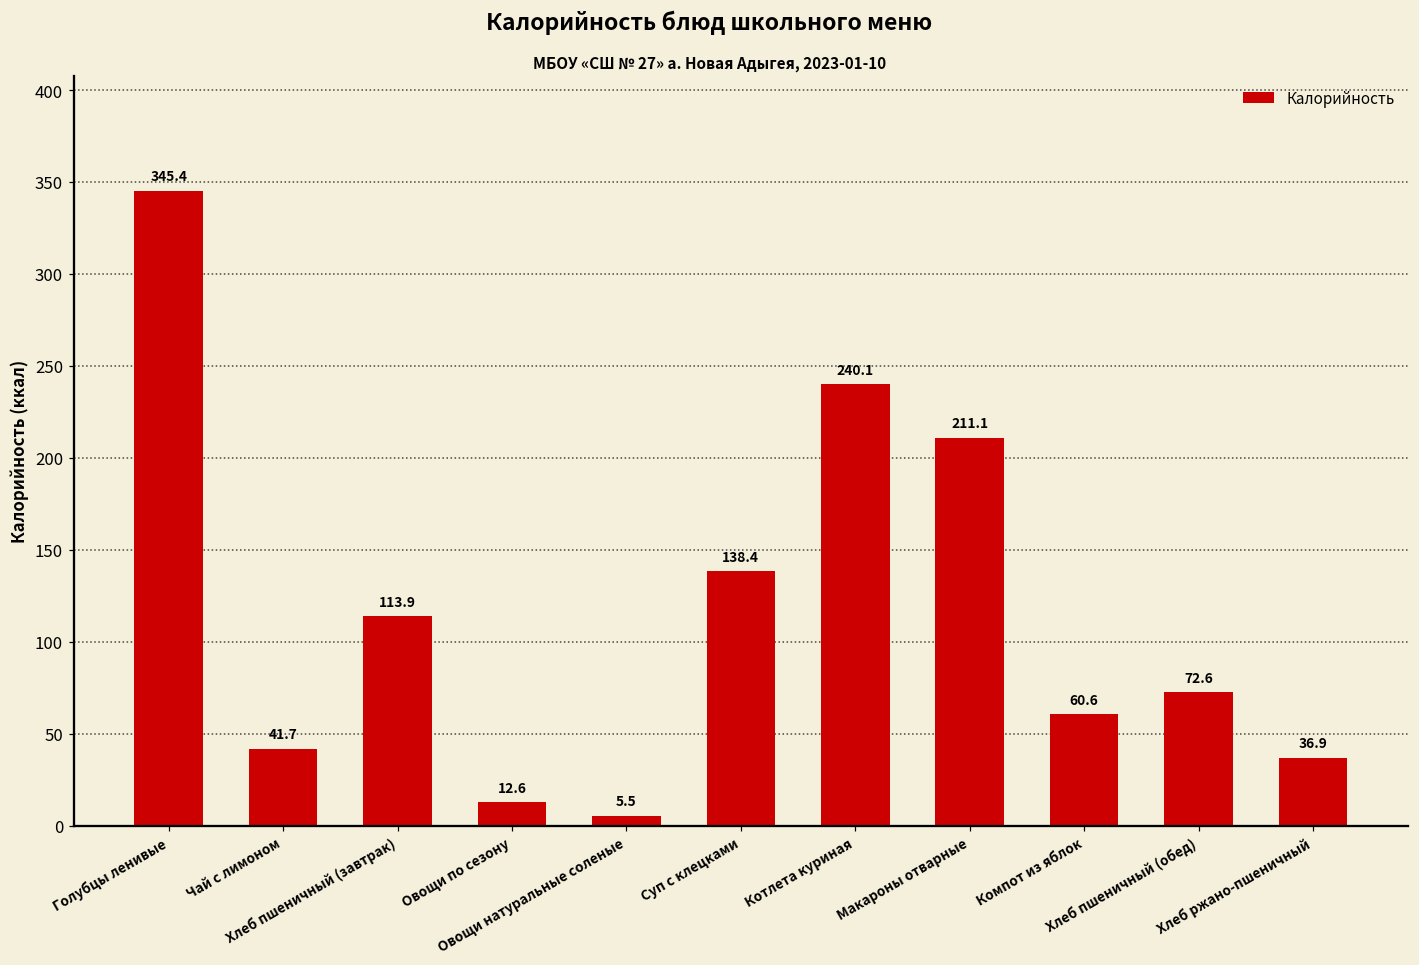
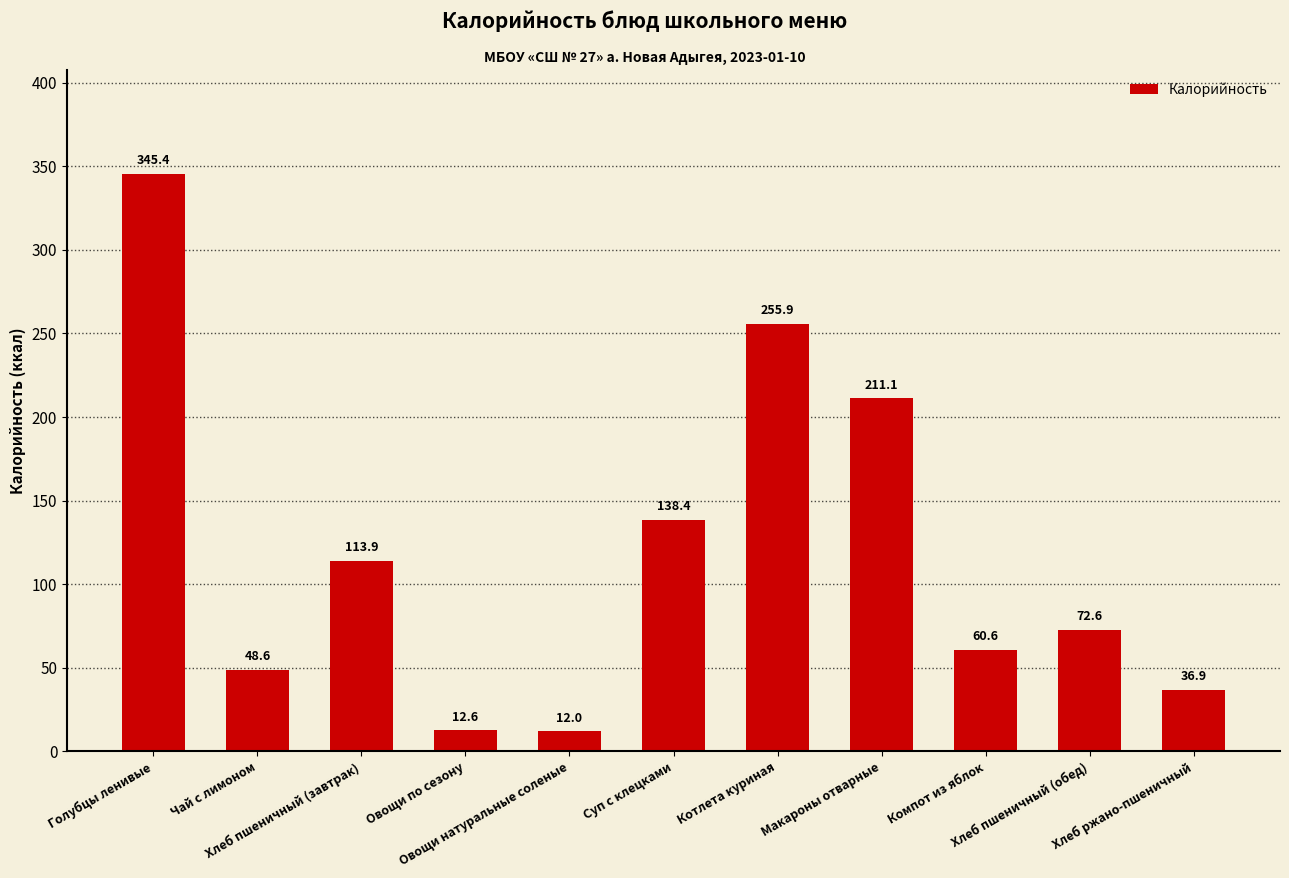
Чай с лимоном: 41.7 -> 48.6
Овощи натуральные соленые: 5.5 -> 12.0
Котлета куриная: 240.1 -> 255.9
